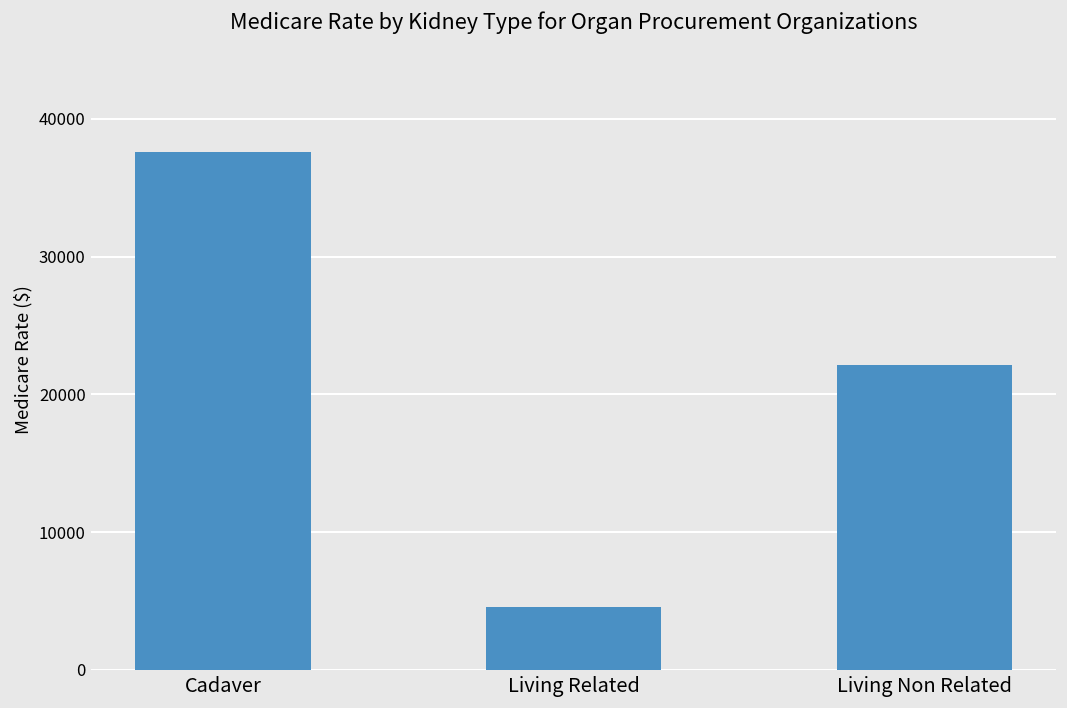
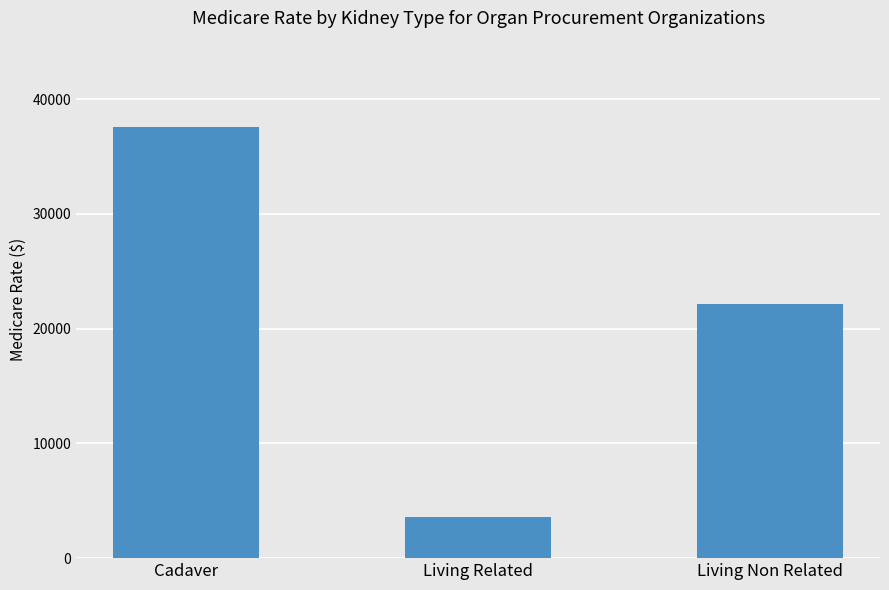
Living Related: 4500 -> 3600
